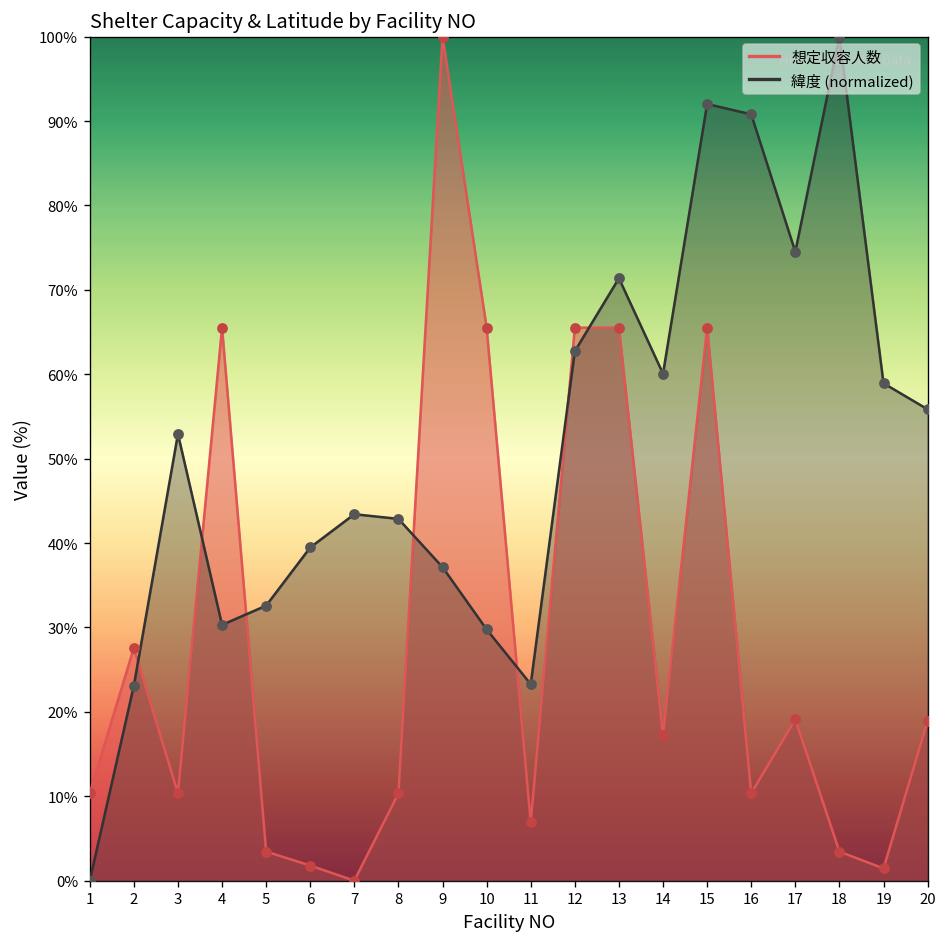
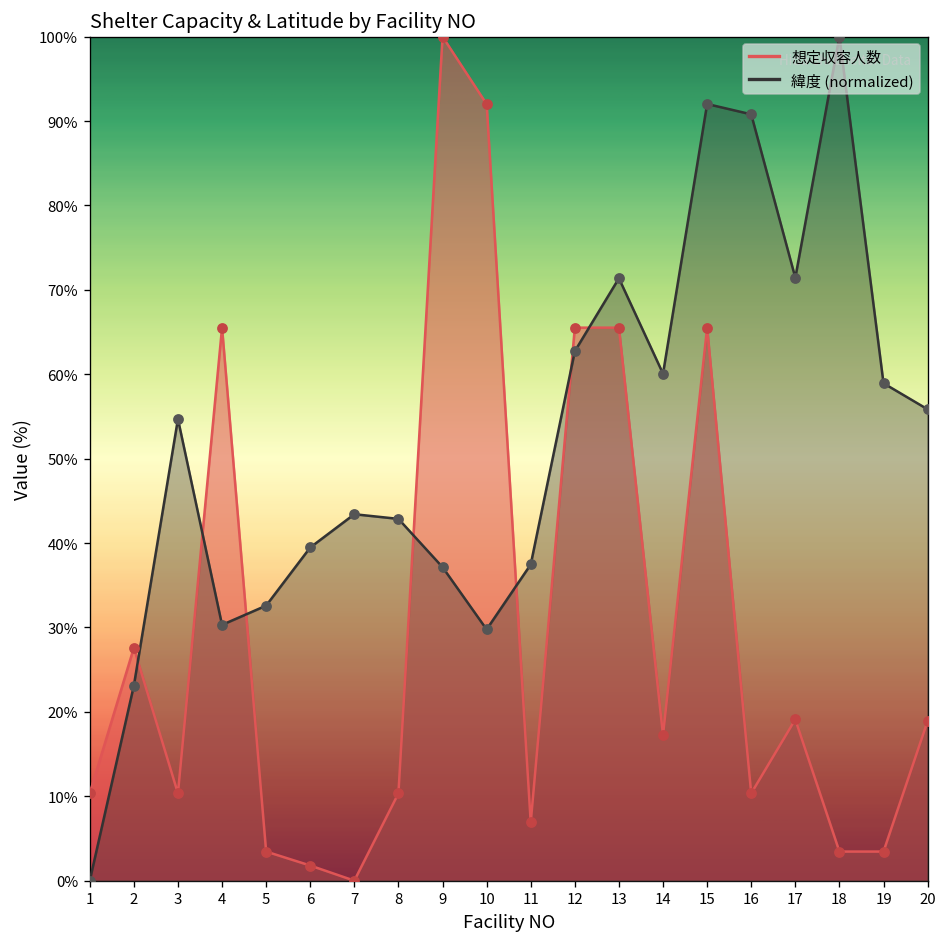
緯度 (normalized), 3: 53% -> 55%
想定収容人数, 10: 66% -> 92%
緯度 (normalized), 11: 23% -> 37%
緯度 (normalized), 17: 75% -> 71%
想定収容人数, 19: 1% -> 3%
